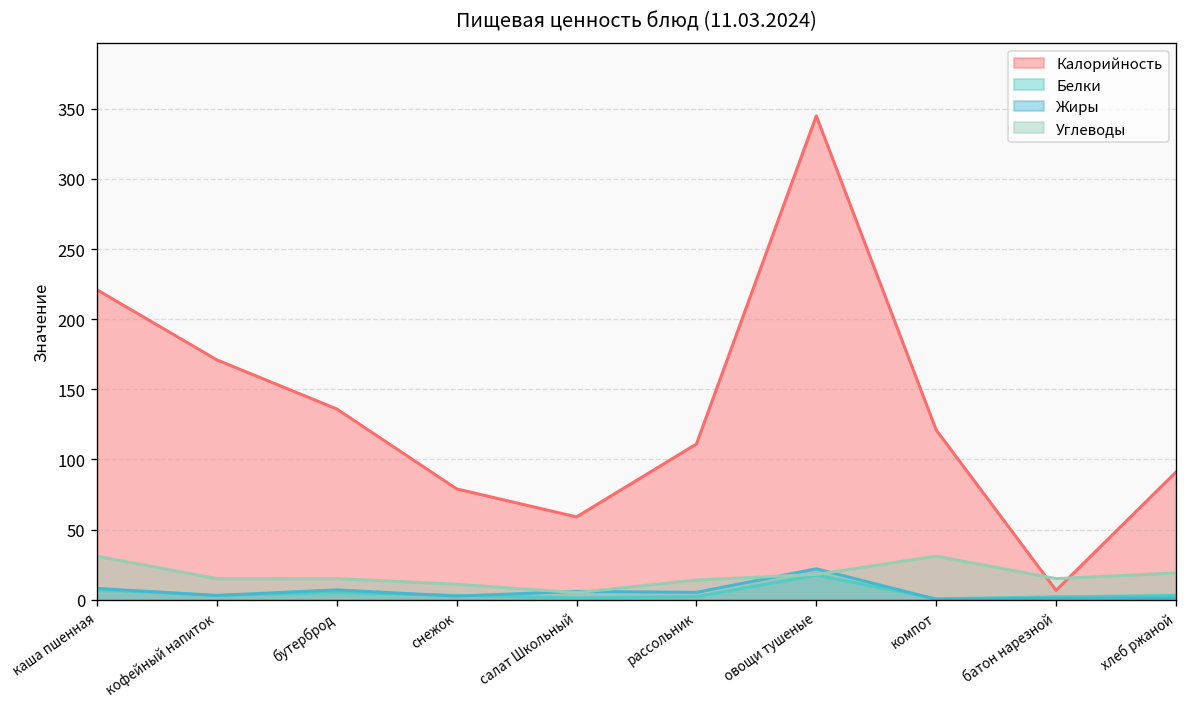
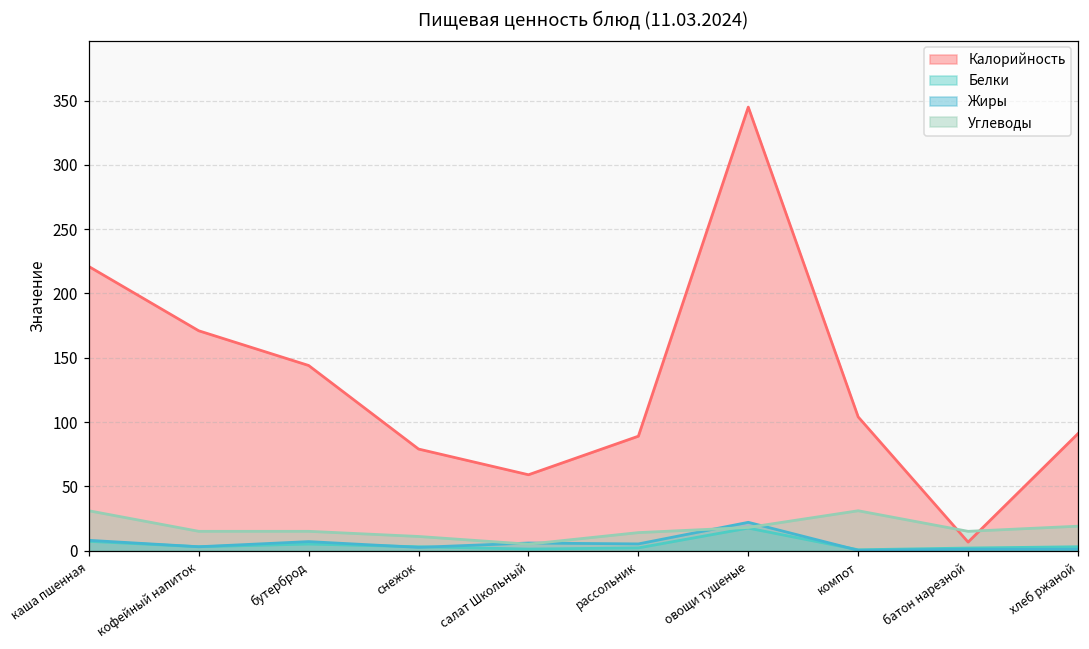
Калорийность, бутерброд: 136 -> 144
Калорийность, рассольник: 111 -> 89
Калорийность, компот: 121 -> 104
